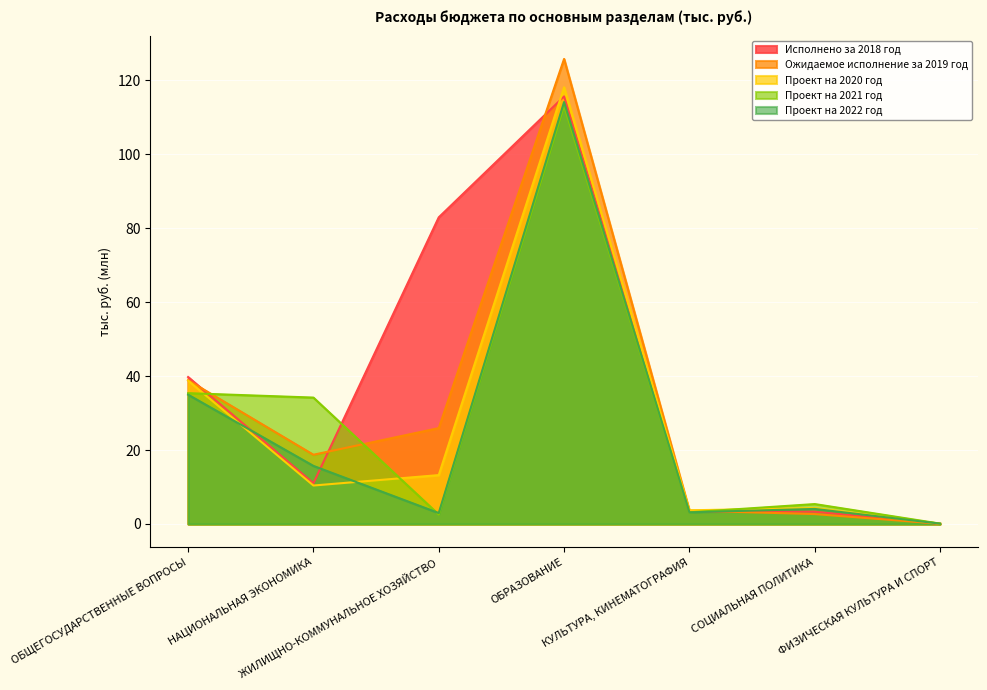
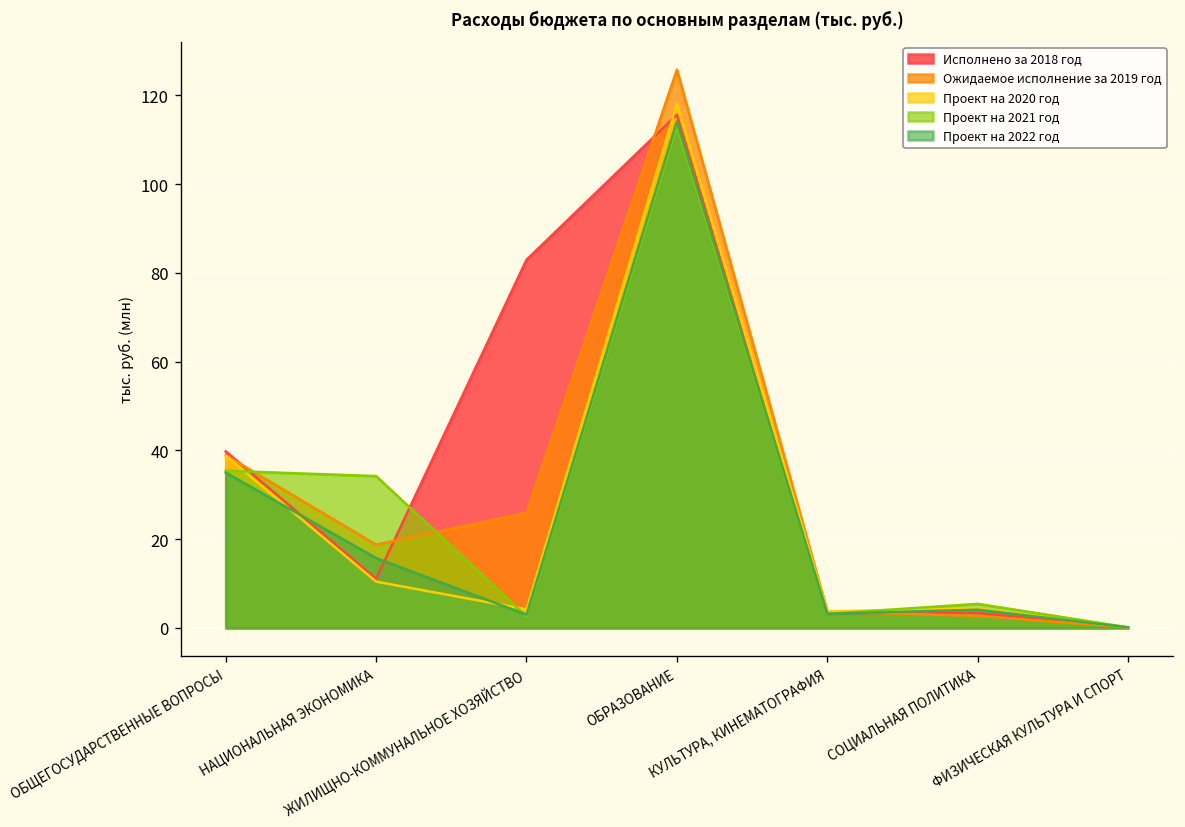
Проект на 2020 год, ЖИЛИЩНО-КОММУНАЛЬНОЕ ХОЗЯЙСТВО: 13 -> 4
